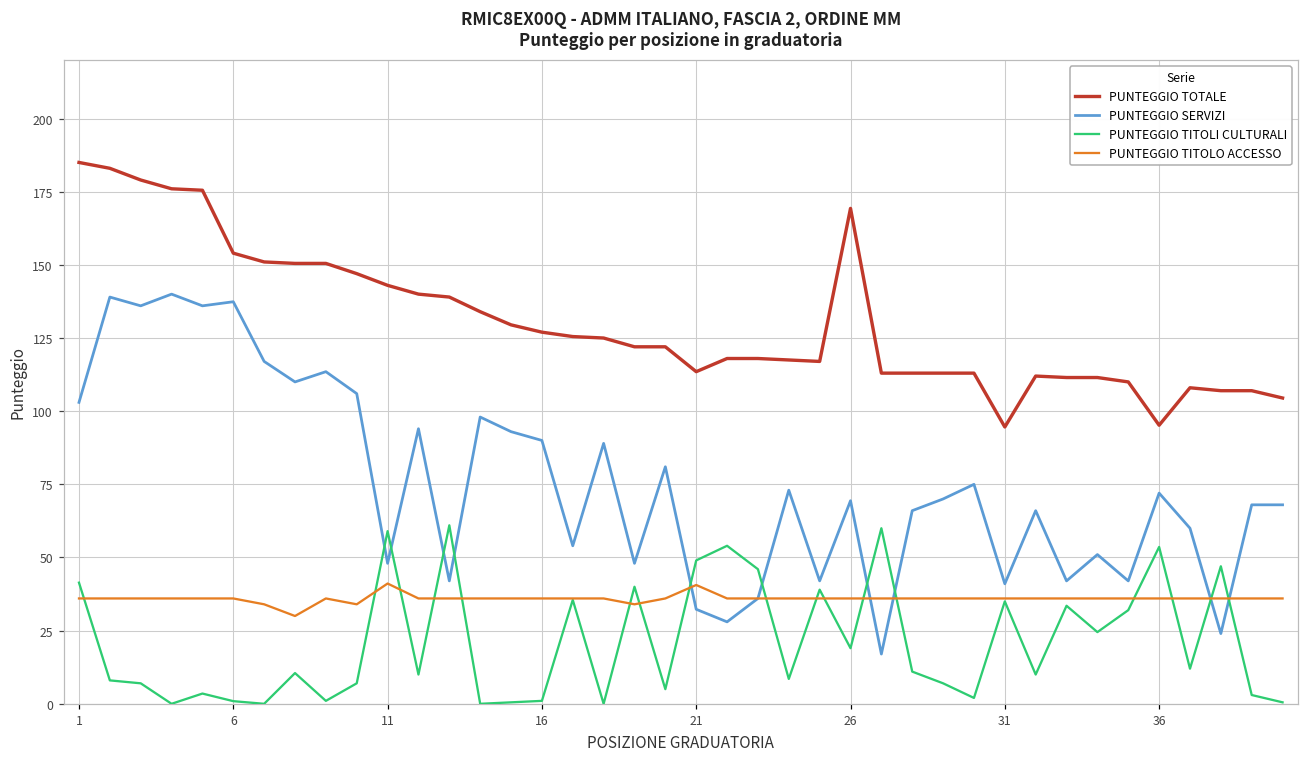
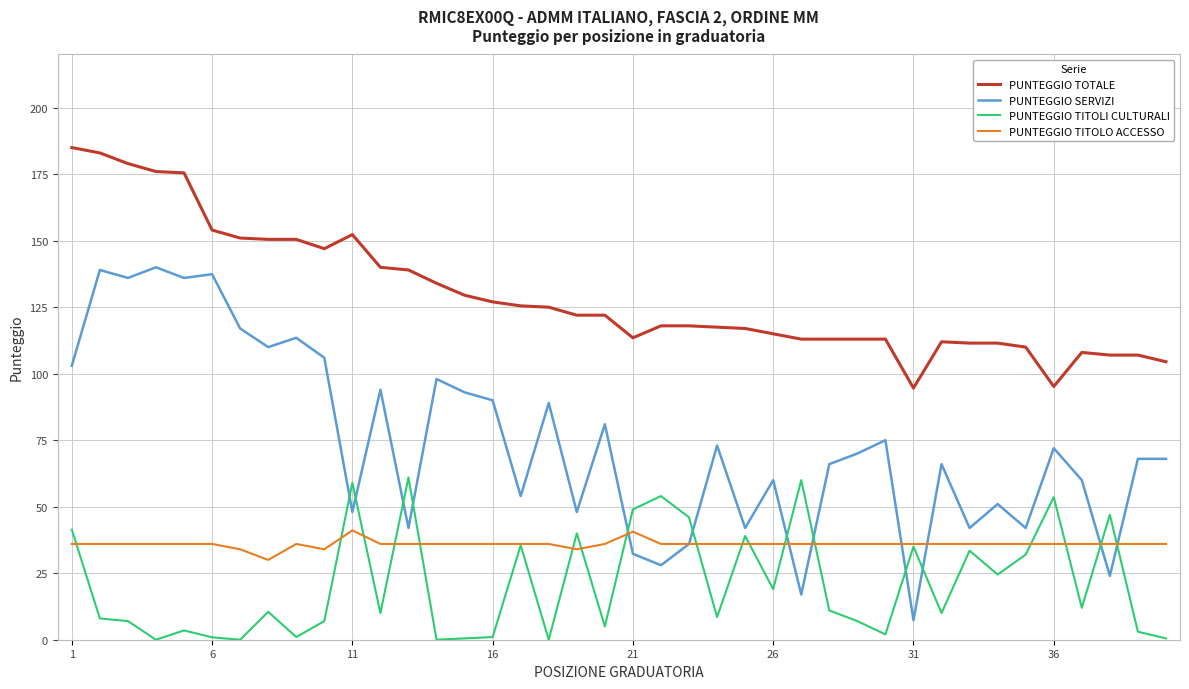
PUNTEGGIO TOTALE, 11: 143 -> 152
PUNTEGGIO TOTALE, 26: 169 -> 115
PUNTEGGIO SERVIZI, 26: 69 -> 60
PUNTEGGIO SERVIZI, 31: 41 -> 7
